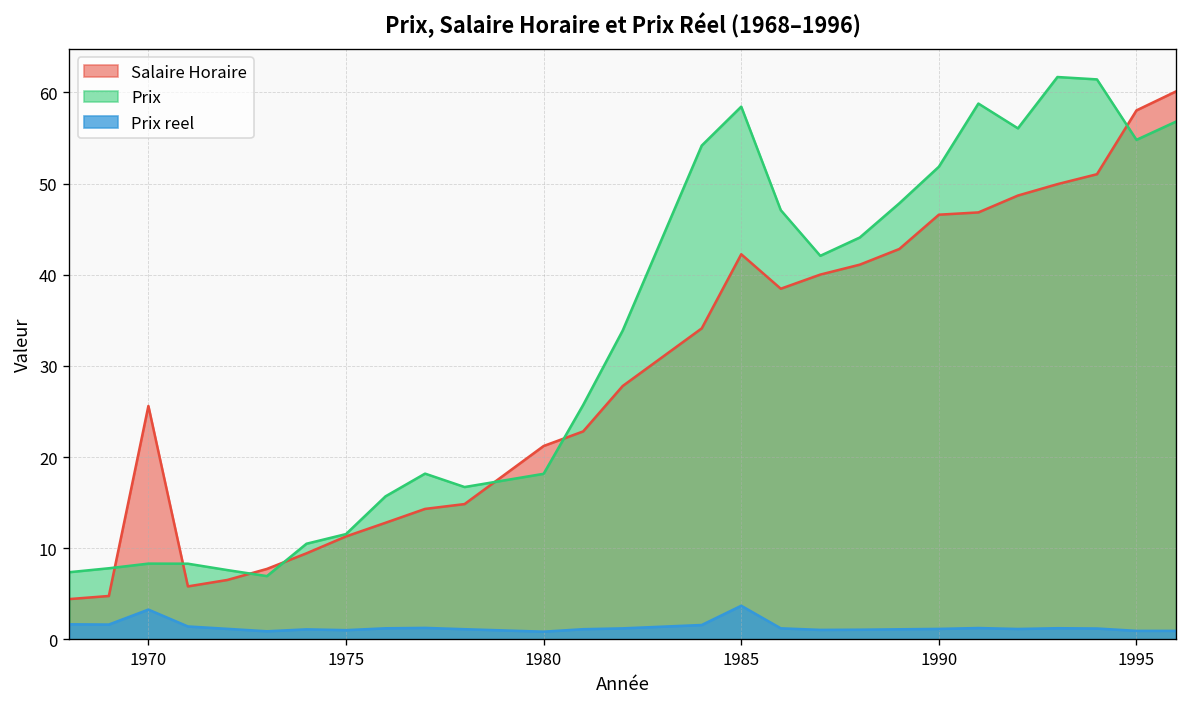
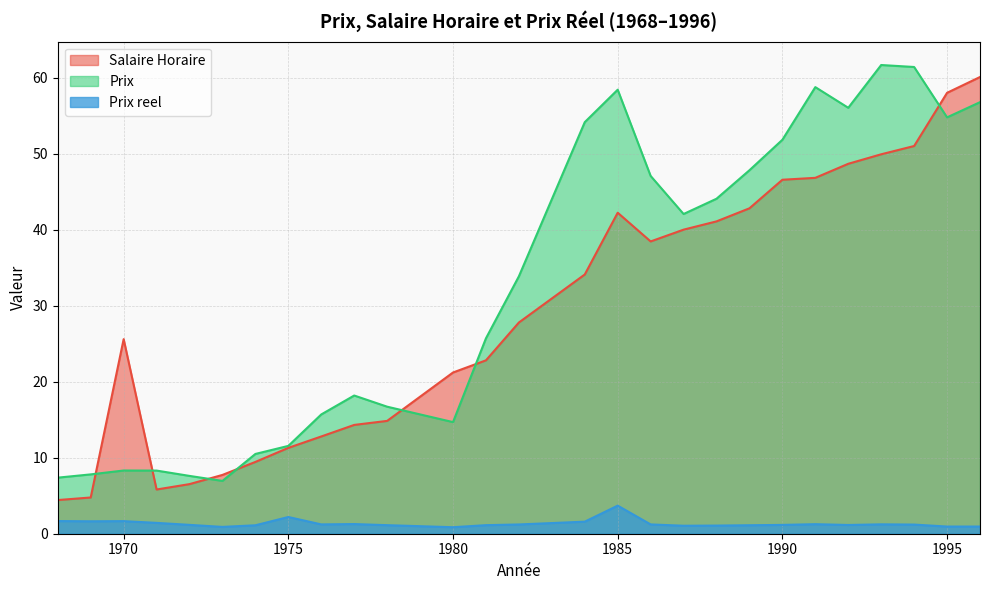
Prix reel, 1970: 3 -> 2
Prix reel, 1975: 1 -> 2
Prix, 1980: 18 -> 15
